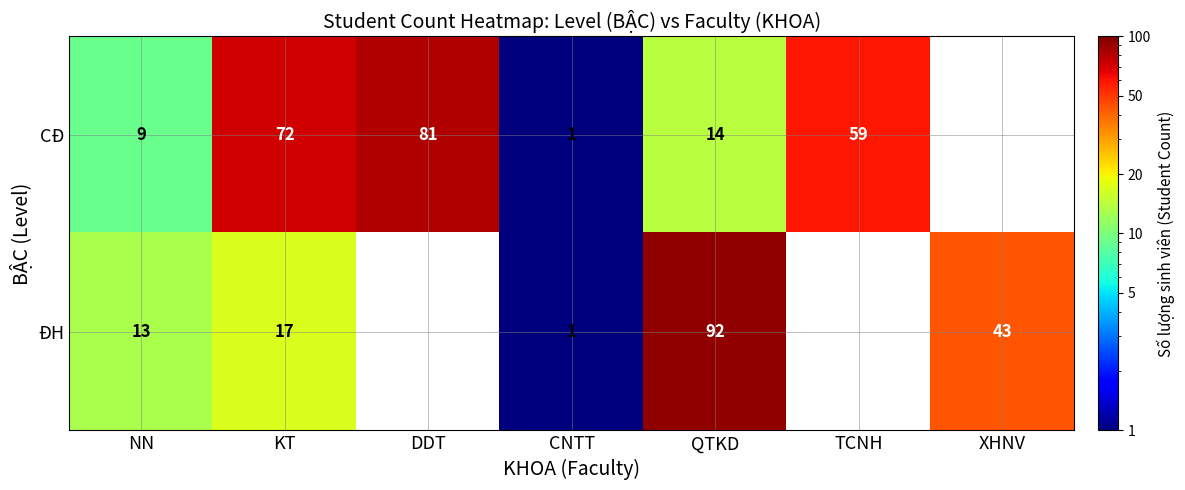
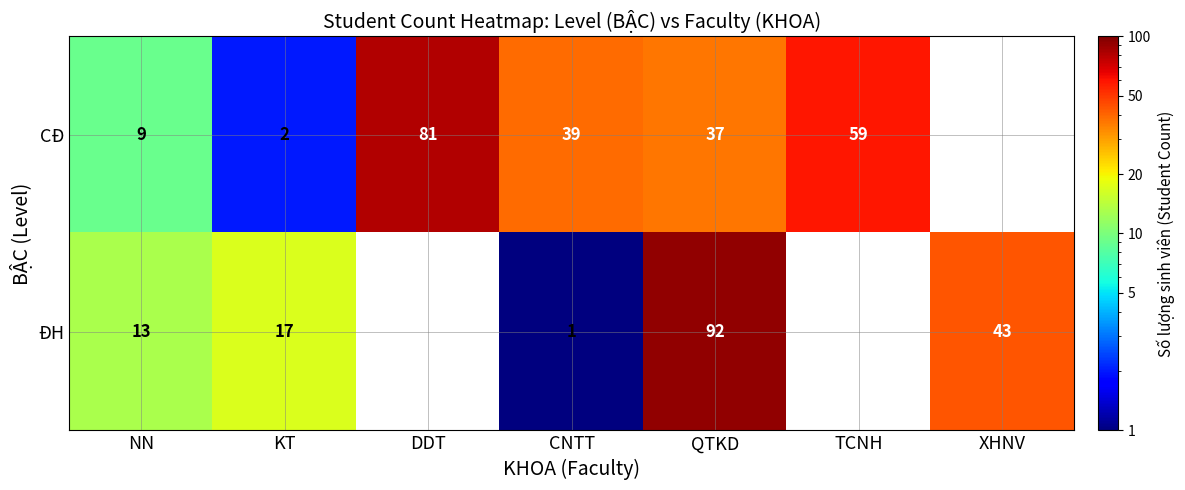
CĐ, KT: 72 -> 2
CĐ, CNTT: 1 -> 39
CĐ, QTKD: 14 -> 37
